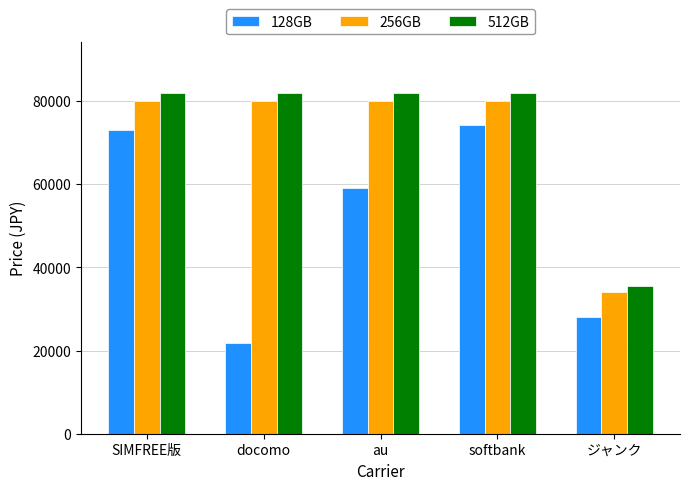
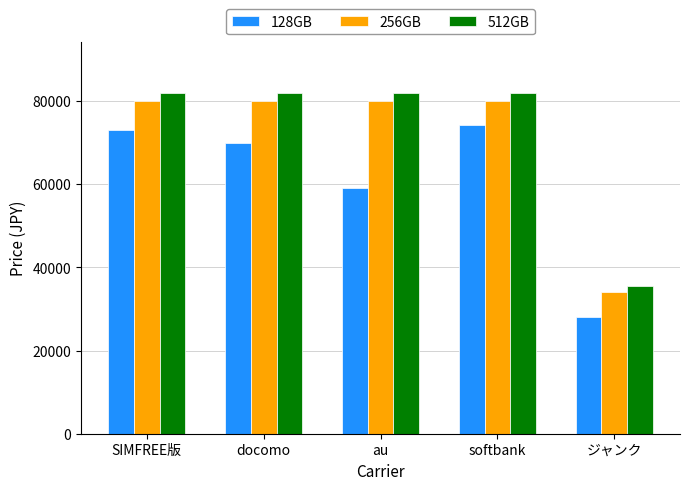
128GB, docomo: 22000 -> 70000
